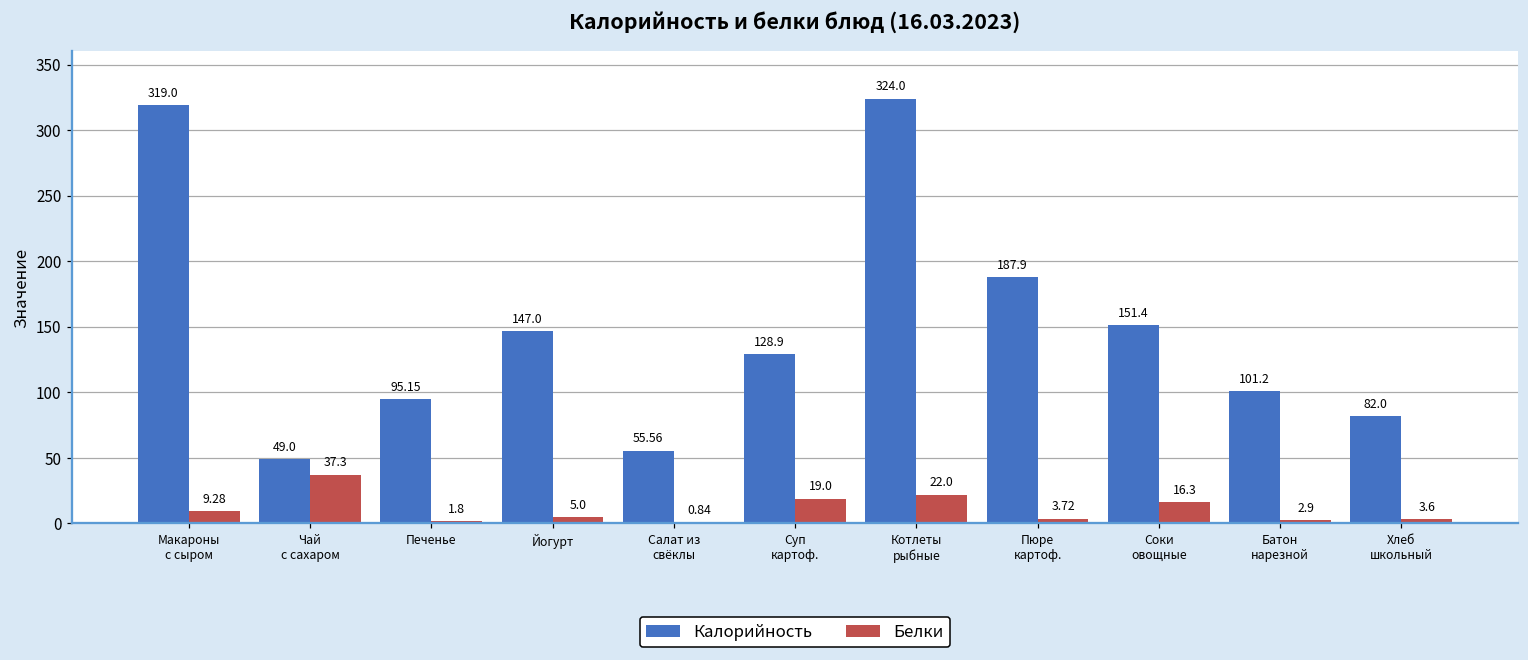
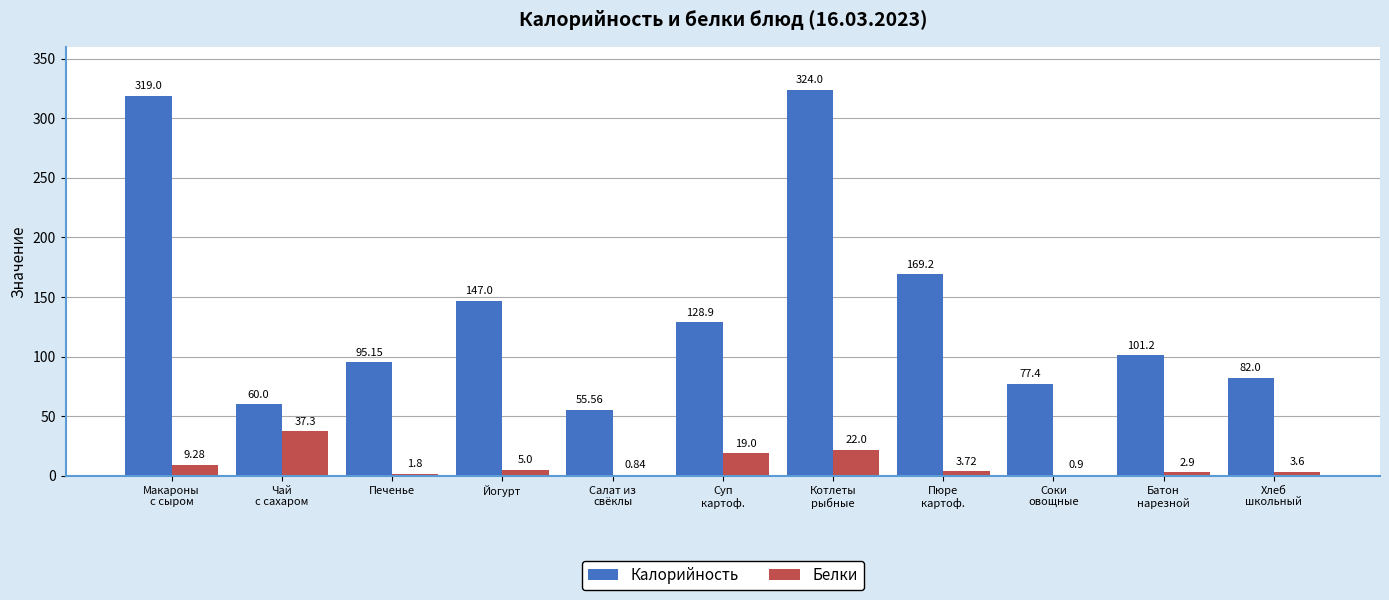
Калорийность, Чай с сахаром: 49.0 -> 60.0
Калорийность, Пюре картоф.: 187.9 -> 169.2
Калорийность, Соки овощные: 151.4 -> 77.4
Белки, Соки овощные: 16.3 -> 0.9
